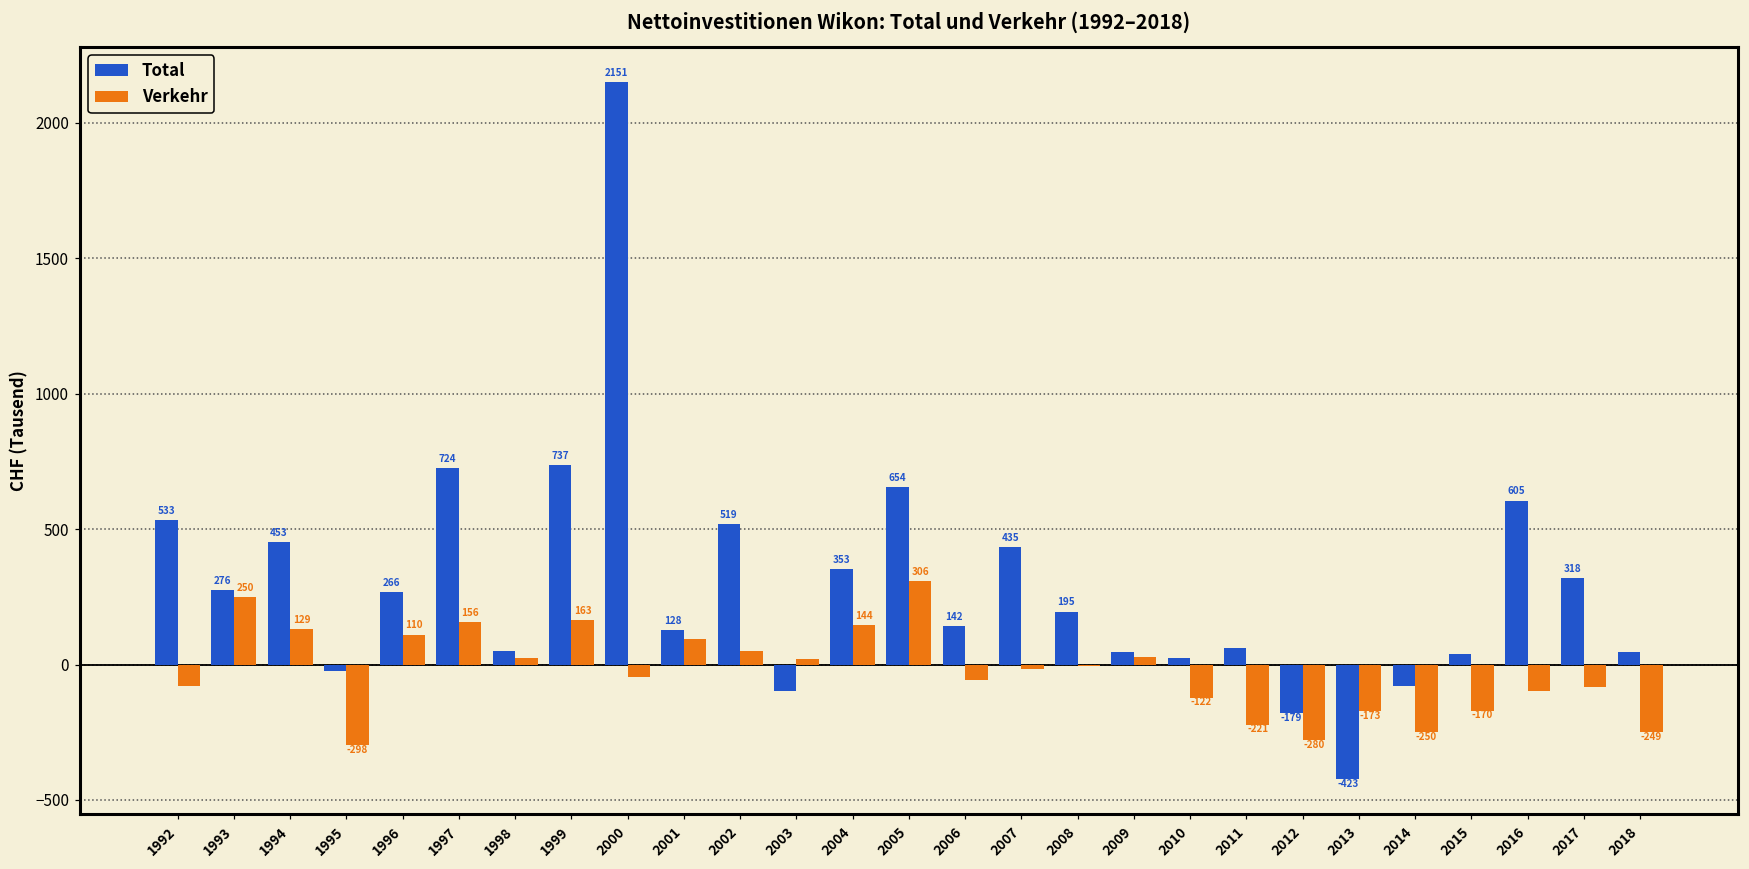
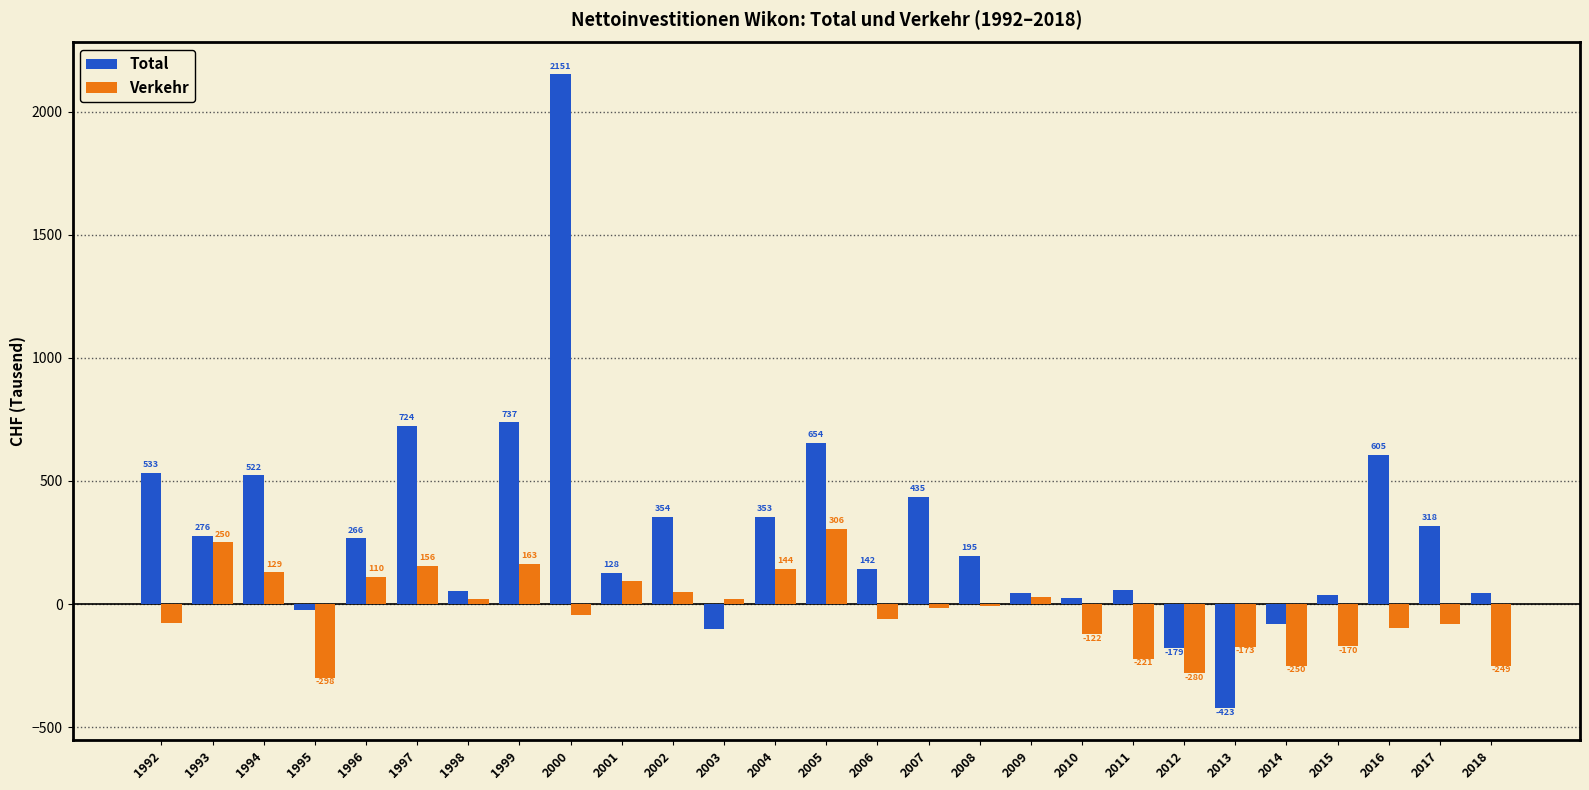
Total, 1994: 453 -> 522
Total, 2002: 519 -> 354
